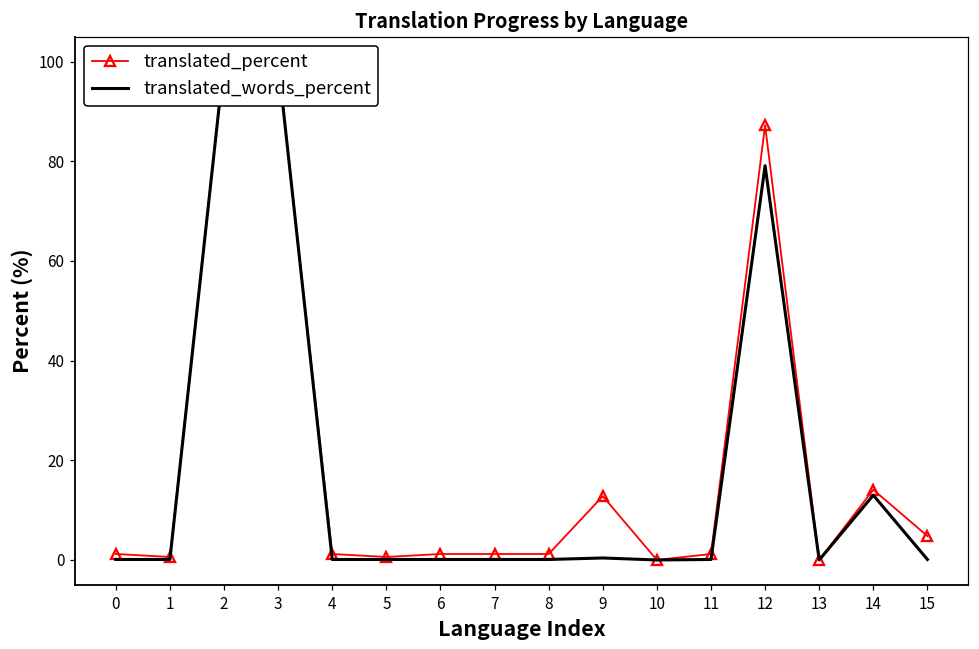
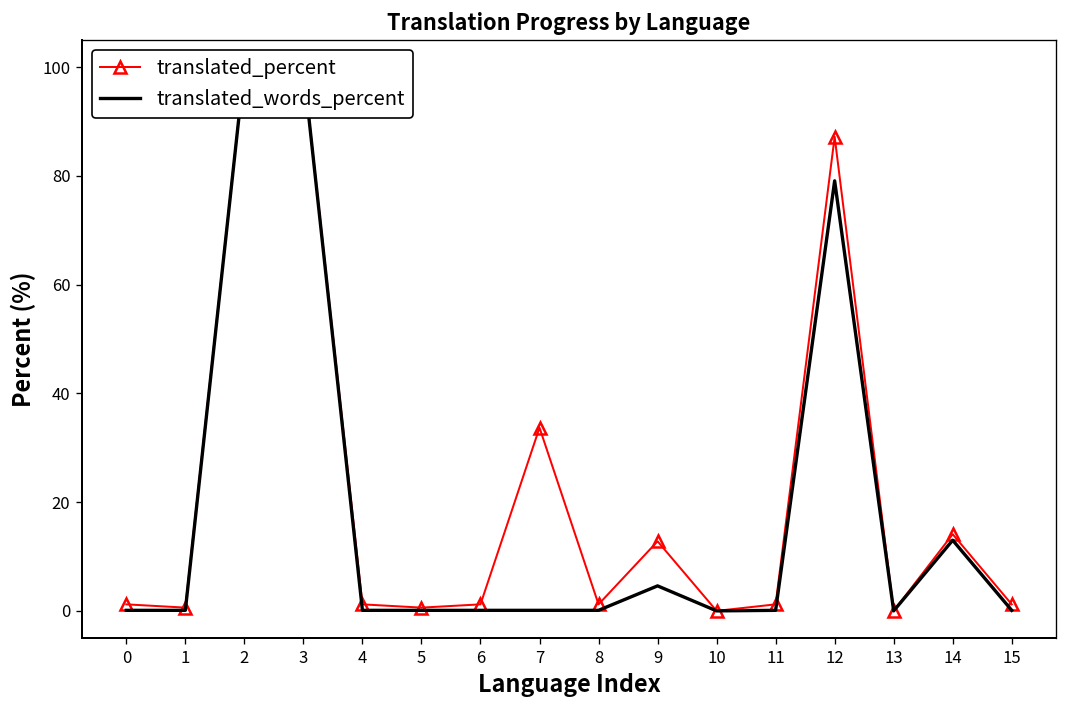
translated_percent, 7: 1 -> 34
translated_words_percent, 9: 0 -> 5
translated_percent, 15: 5 -> 1
